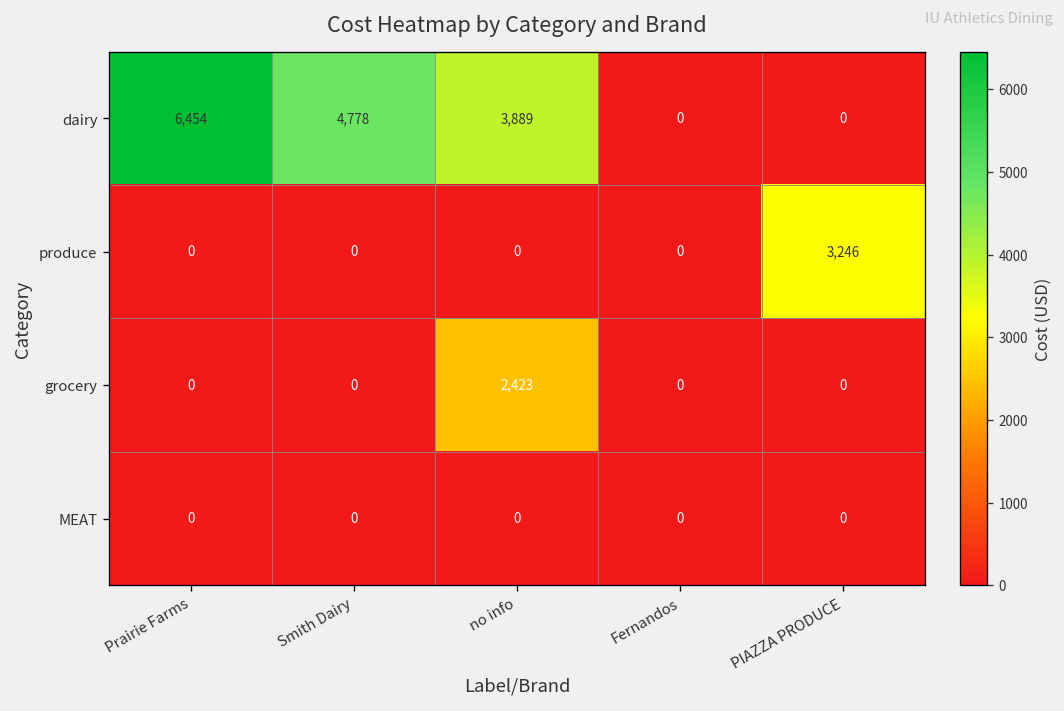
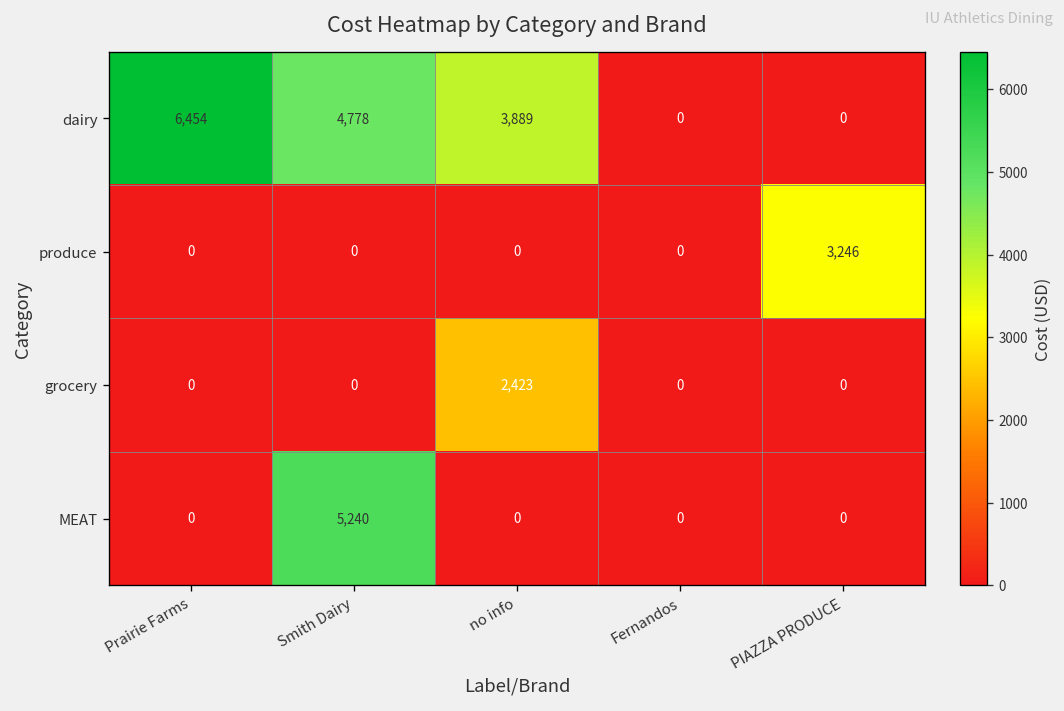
MEAT, Smith Dairy: 0 -> 5,240
